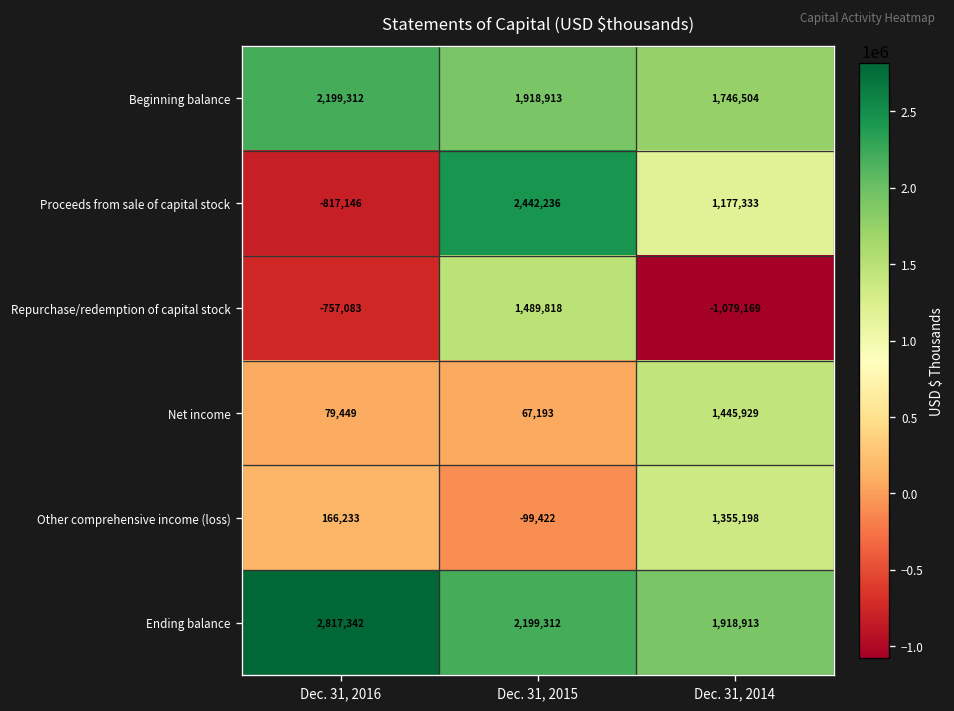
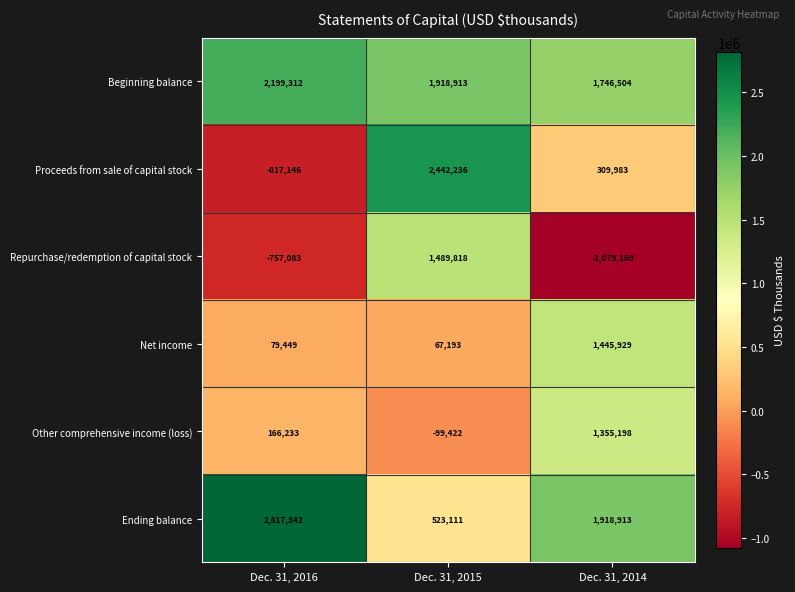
Proceeds from sale of capital stock, Dec. 31, 2014: 1,177,333 -> 309,983
Ending balance, Dec. 31, 2015: 2,199,312 -> 523,111
